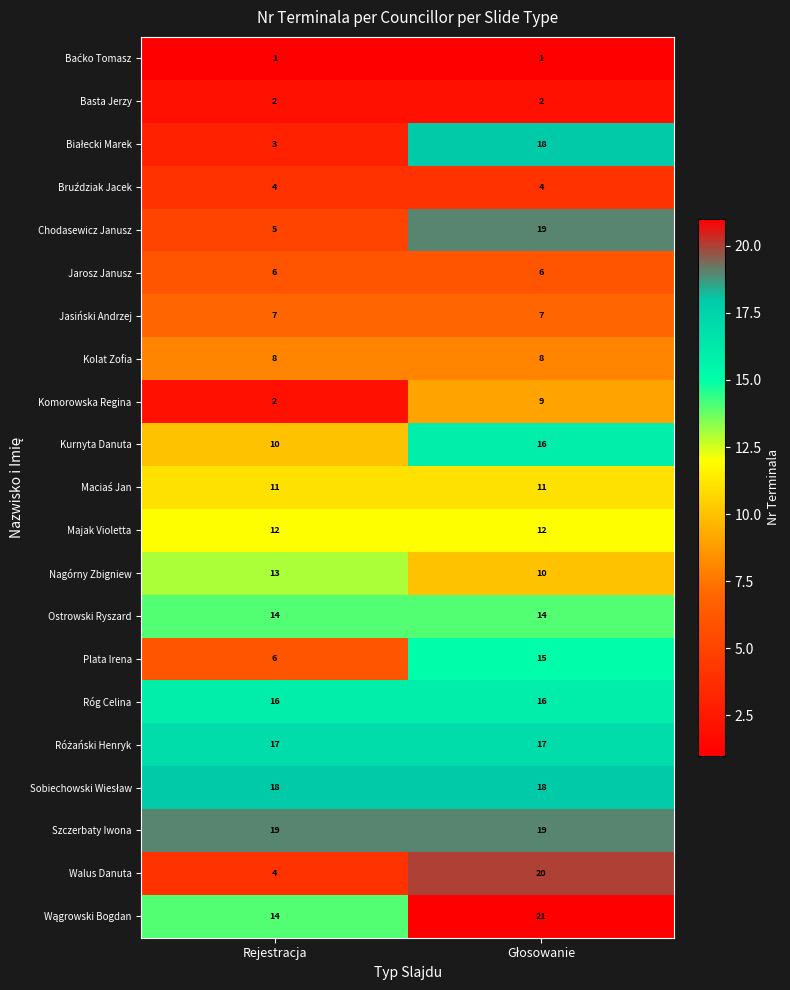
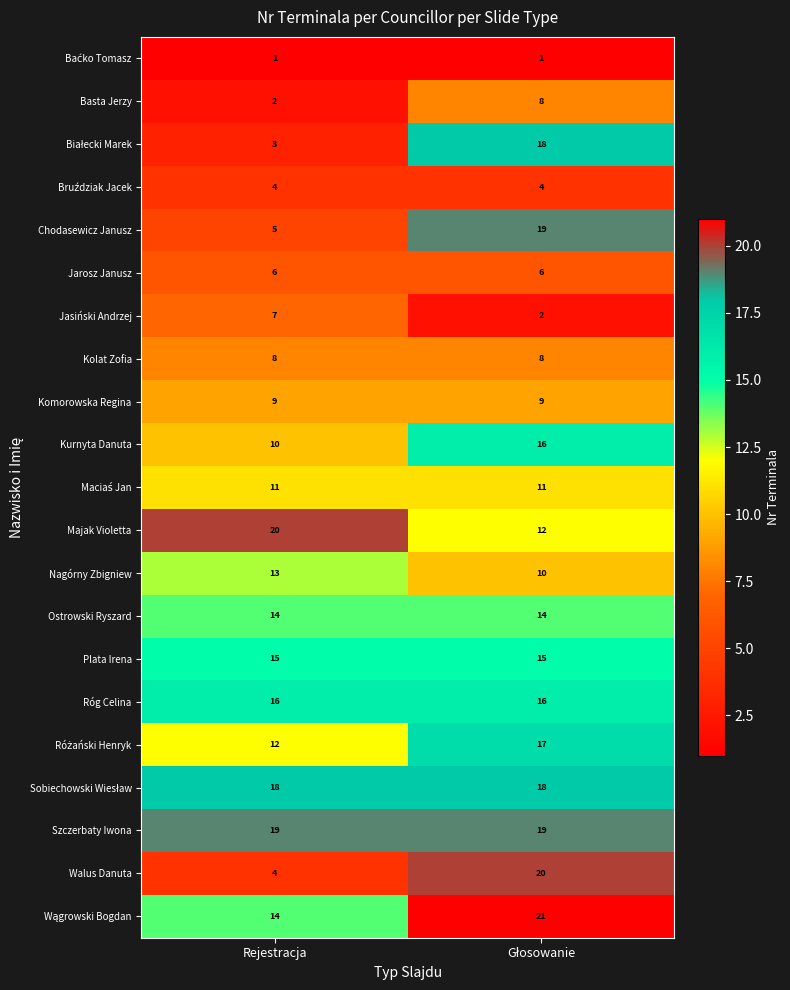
Basta Jerzy, Głosowanie: 2 -> 8
Jasiński Andrzej, Głosowanie: 7 -> 2
Komorowska Regina, Rejestracja: 2 -> 9
Majak Violetta, Rejestracja: 12 -> 20
Plata Irena, Rejestracja: 6 -> 15
Różański Henryk, Rejestracja: 17 -> 12
